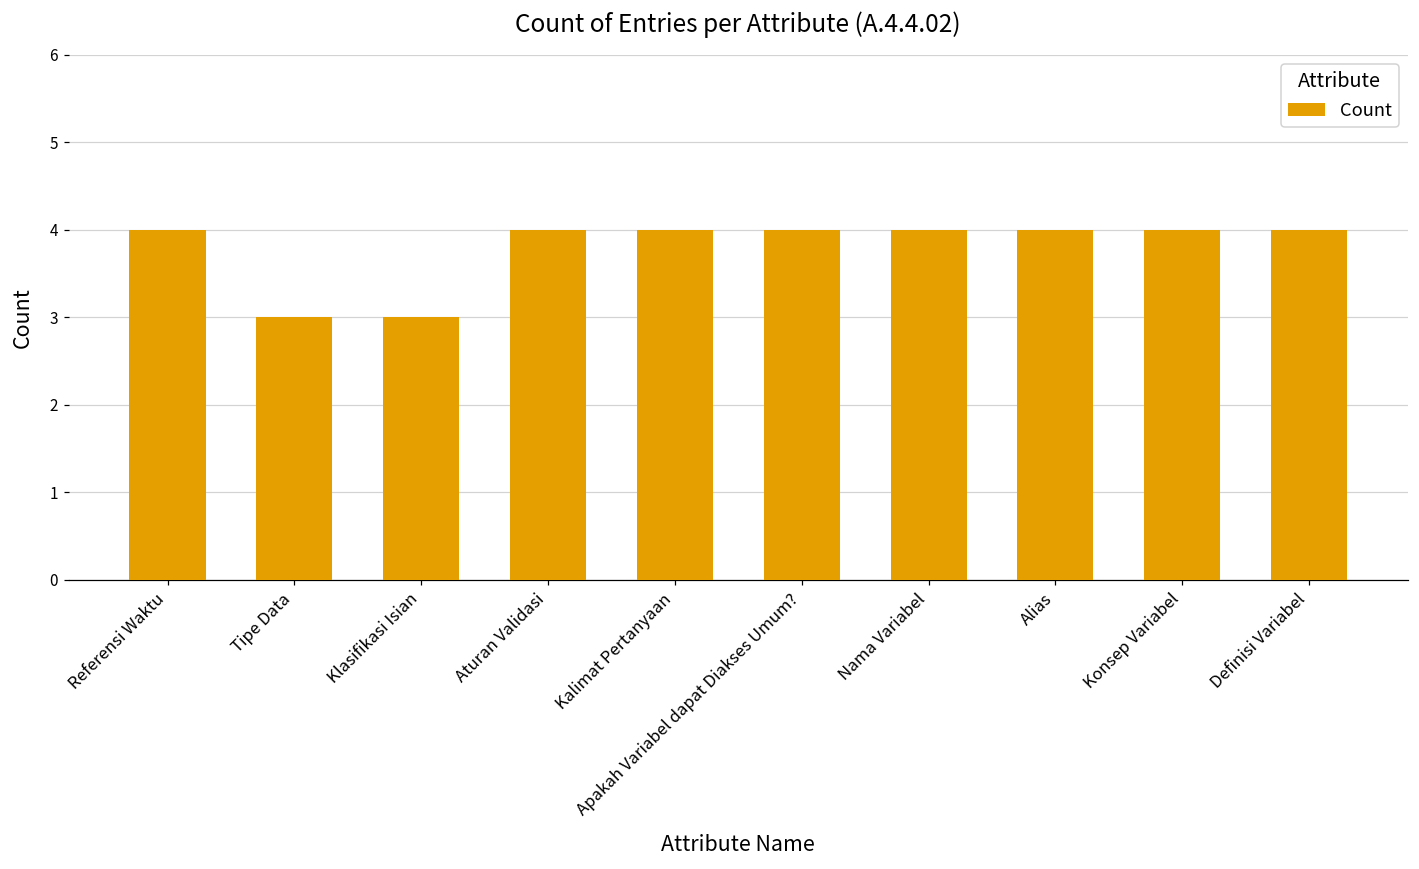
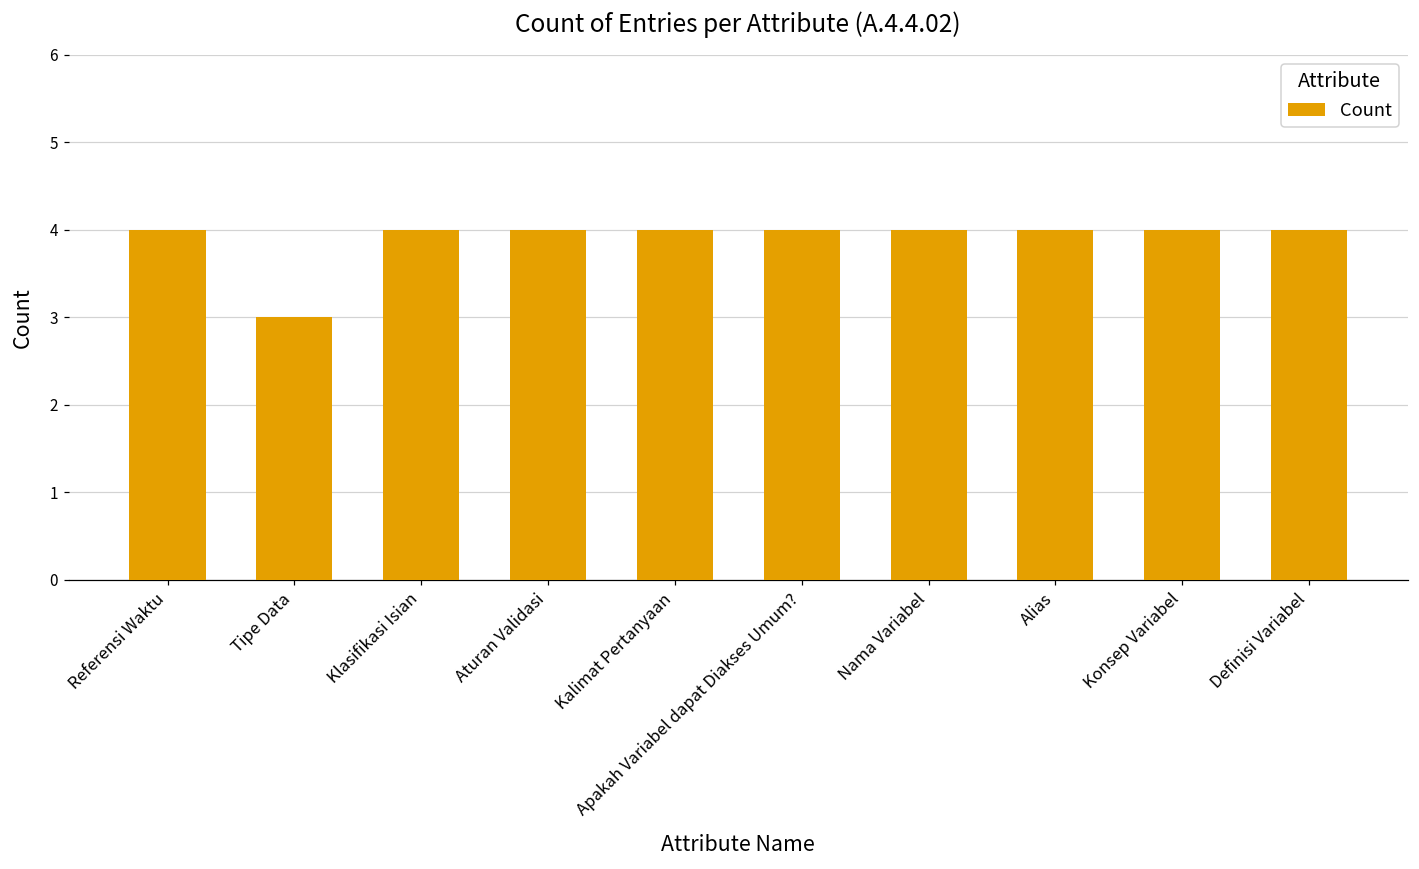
Klasifikasi Isian: 3 -> 4
